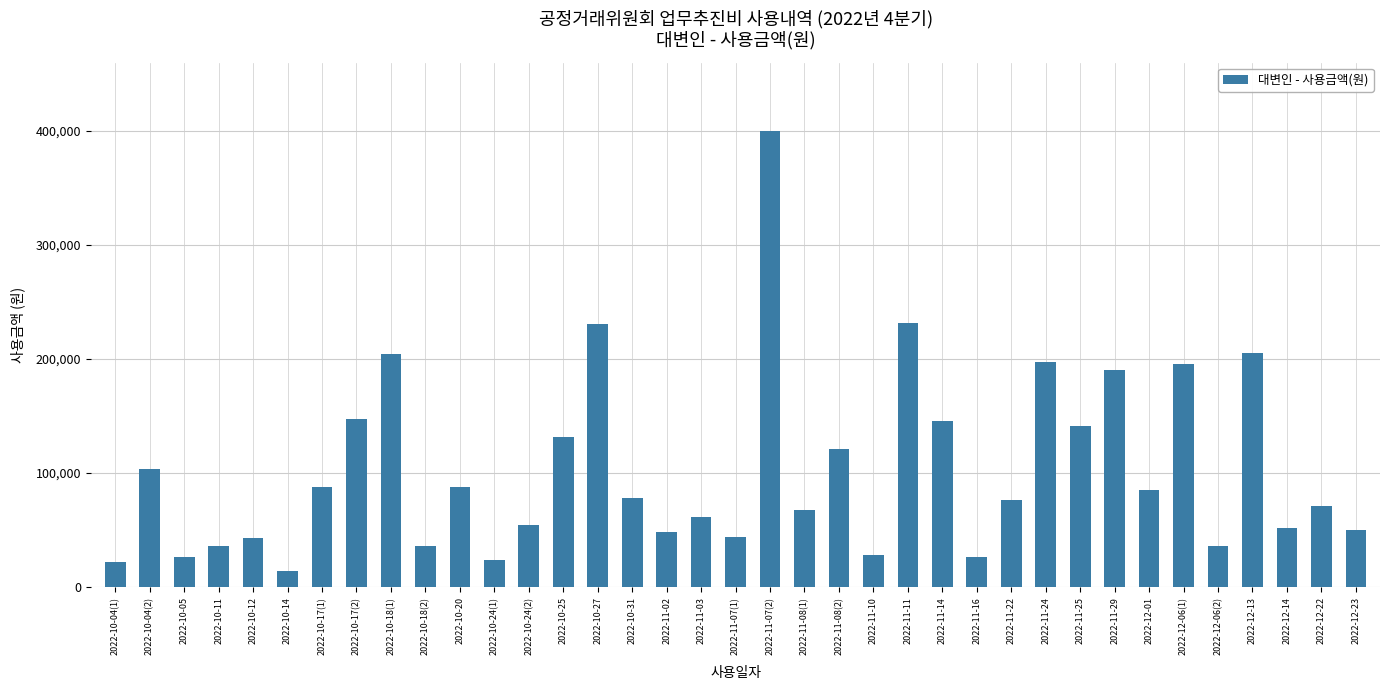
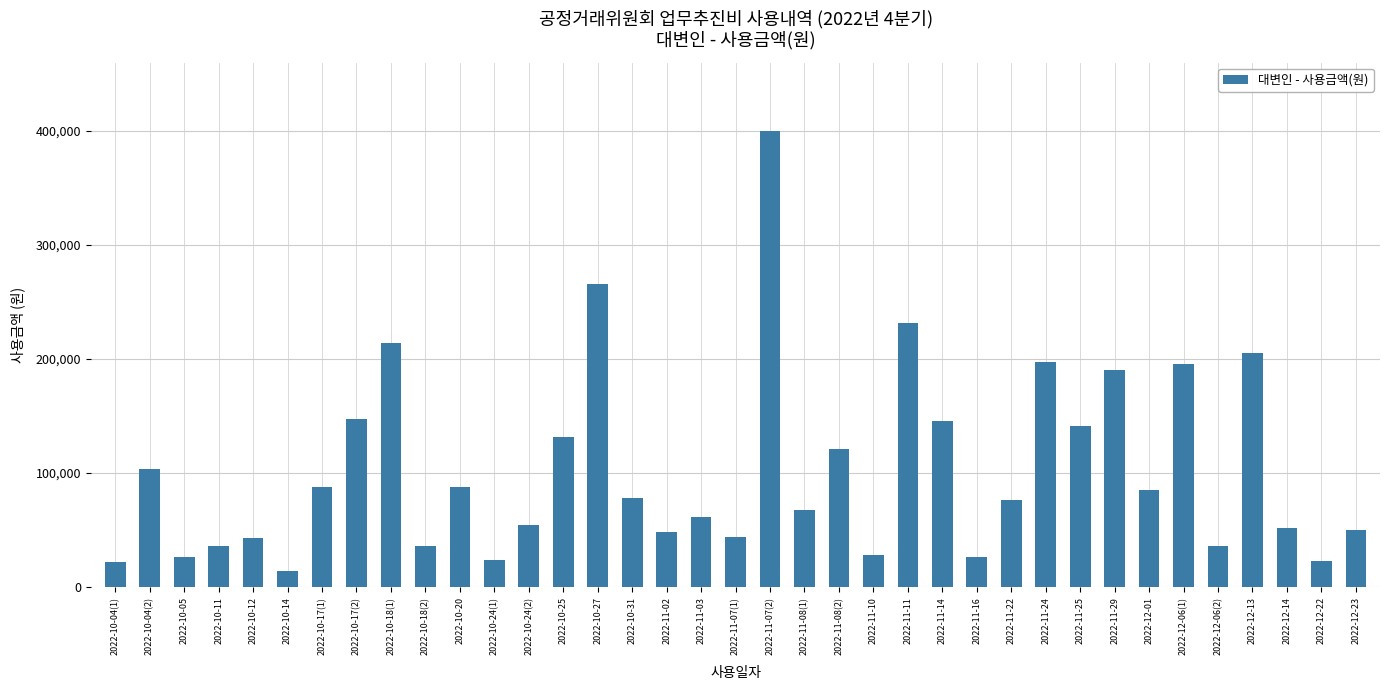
2022-10-18(1): 204,000 -> 214,000
2022-10-27: 231,000 -> 266,000
2022-12-22: 71,000 -> 23,000
